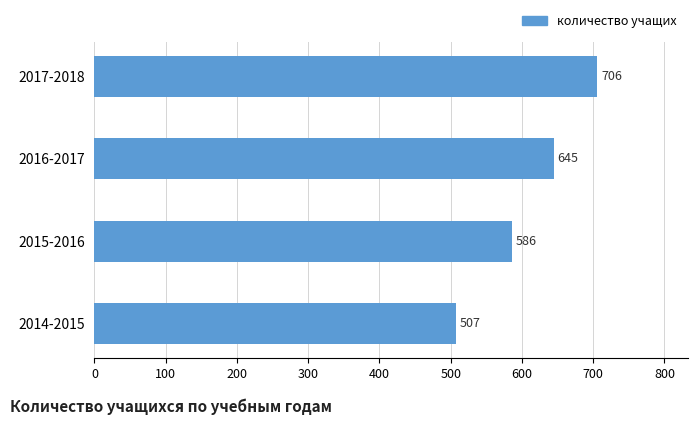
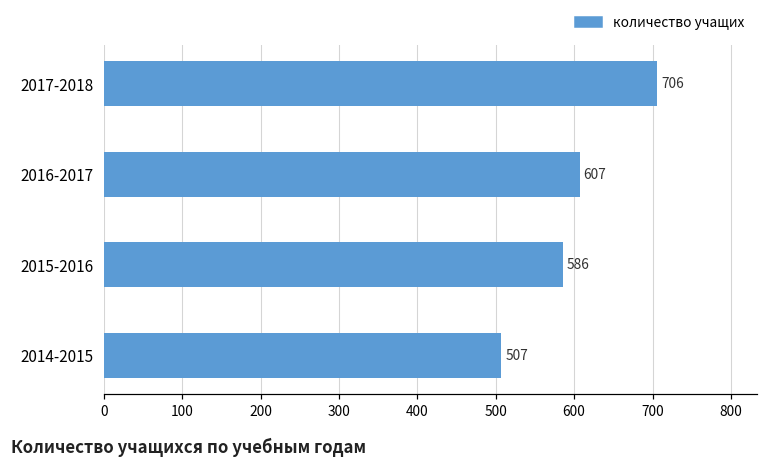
2016-2017: 645 -> 607
